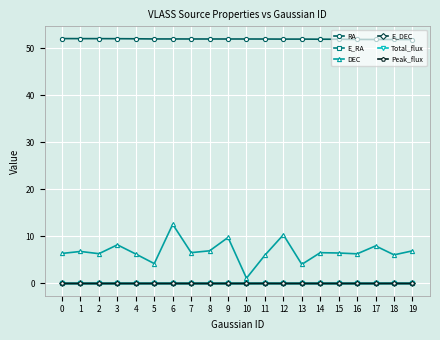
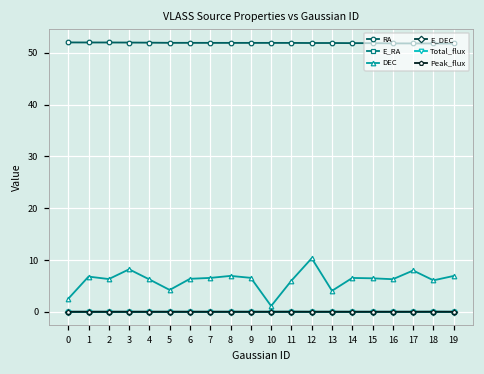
DEC, 0: 6 -> 3
DEC, 6: 13 -> 6
DEC, 9: 10 -> 7
